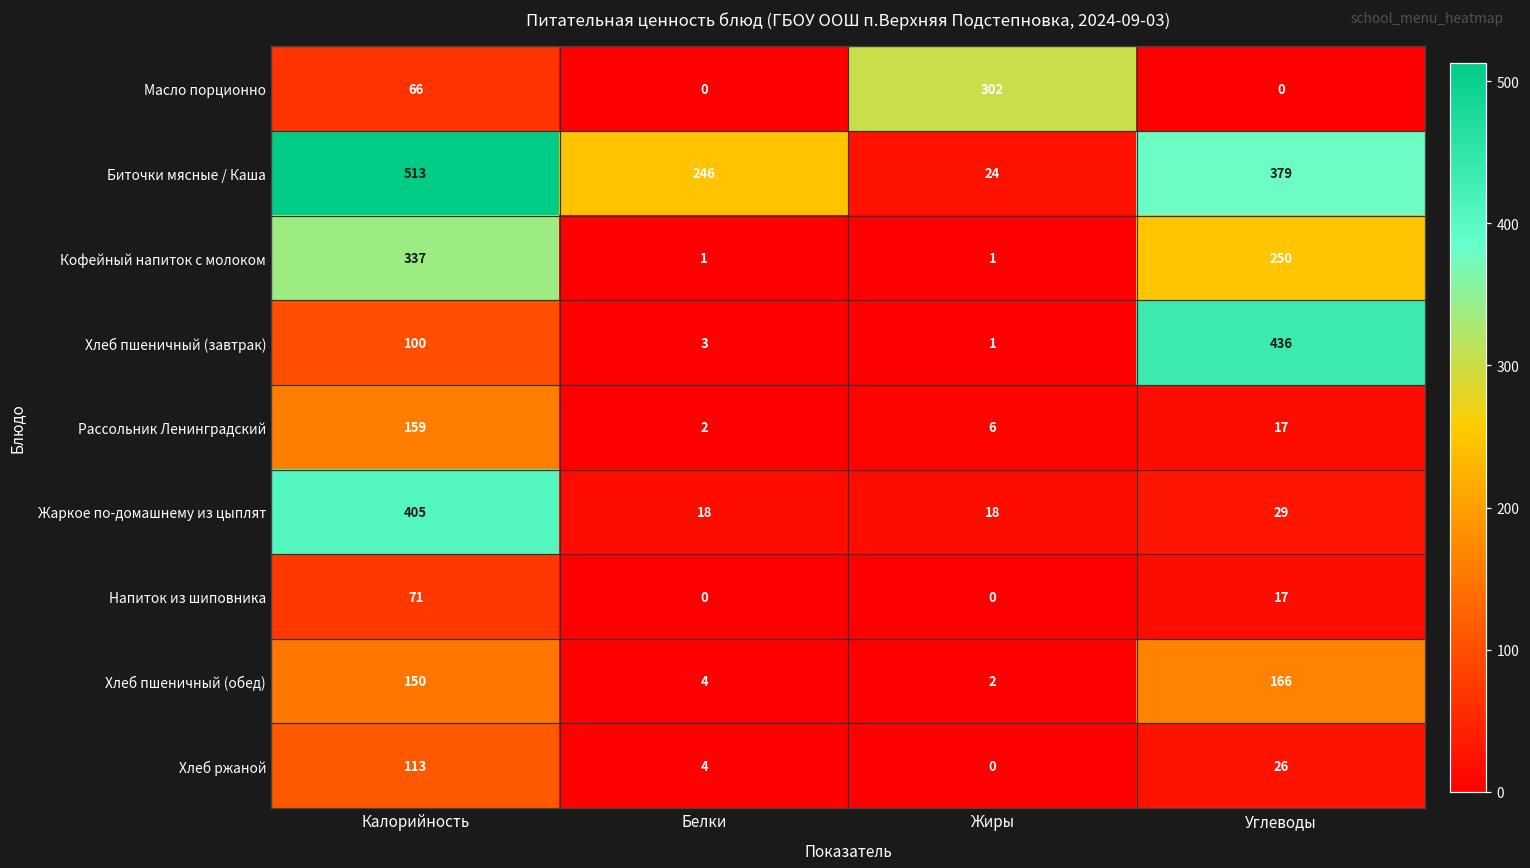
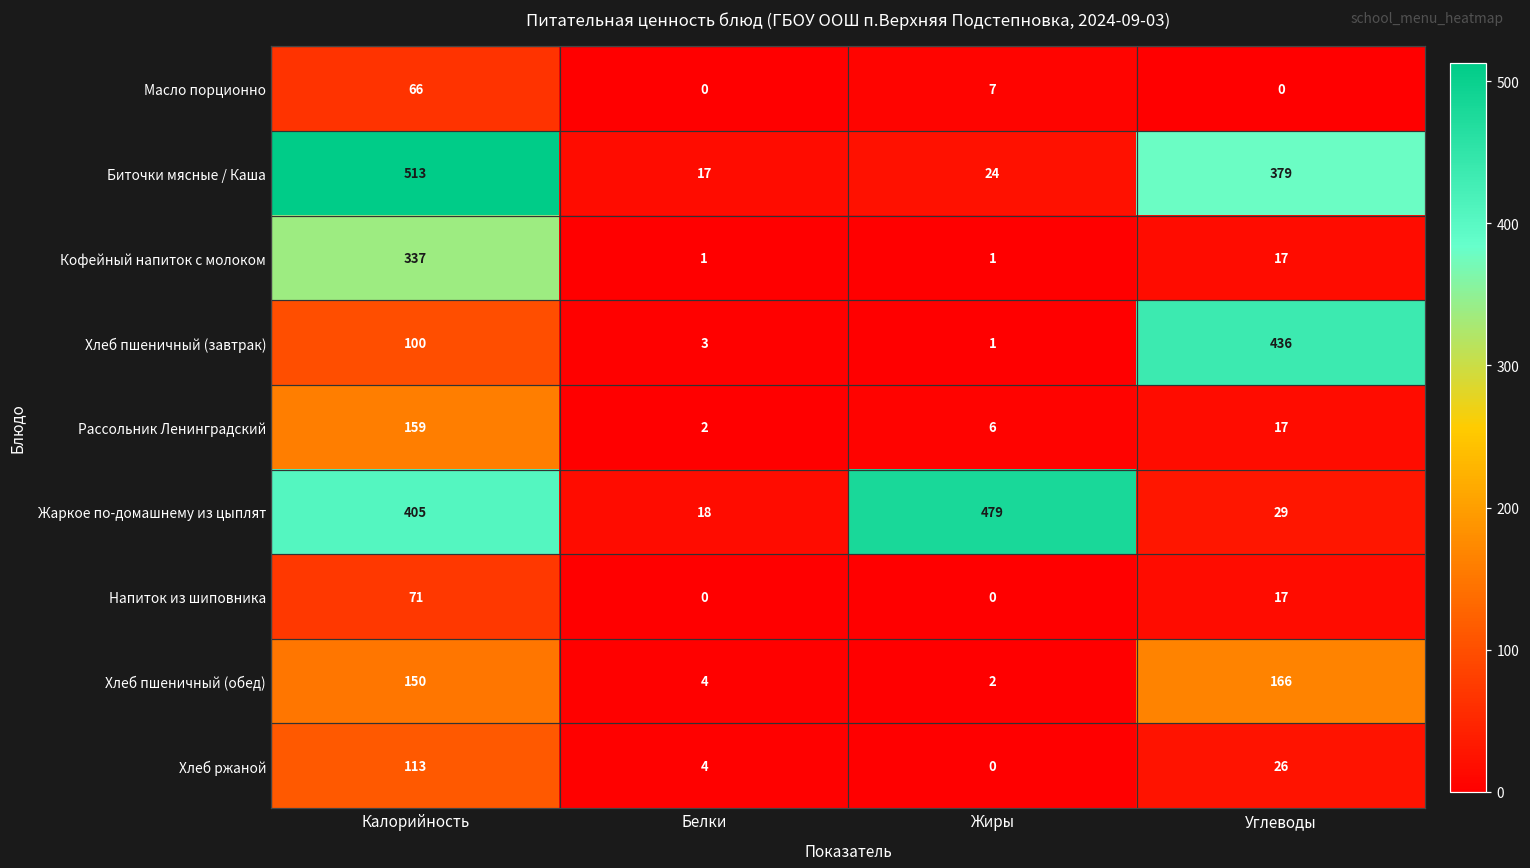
Масло порционно, Жиры: 302 -> 7
Биточки мясные / Каша, Белки: 246 -> 17
Кофейный напиток с молоком, Углеводы: 250 -> 17
Жаркое по-домашнему из цыплят, Жиры: 18 -> 479
